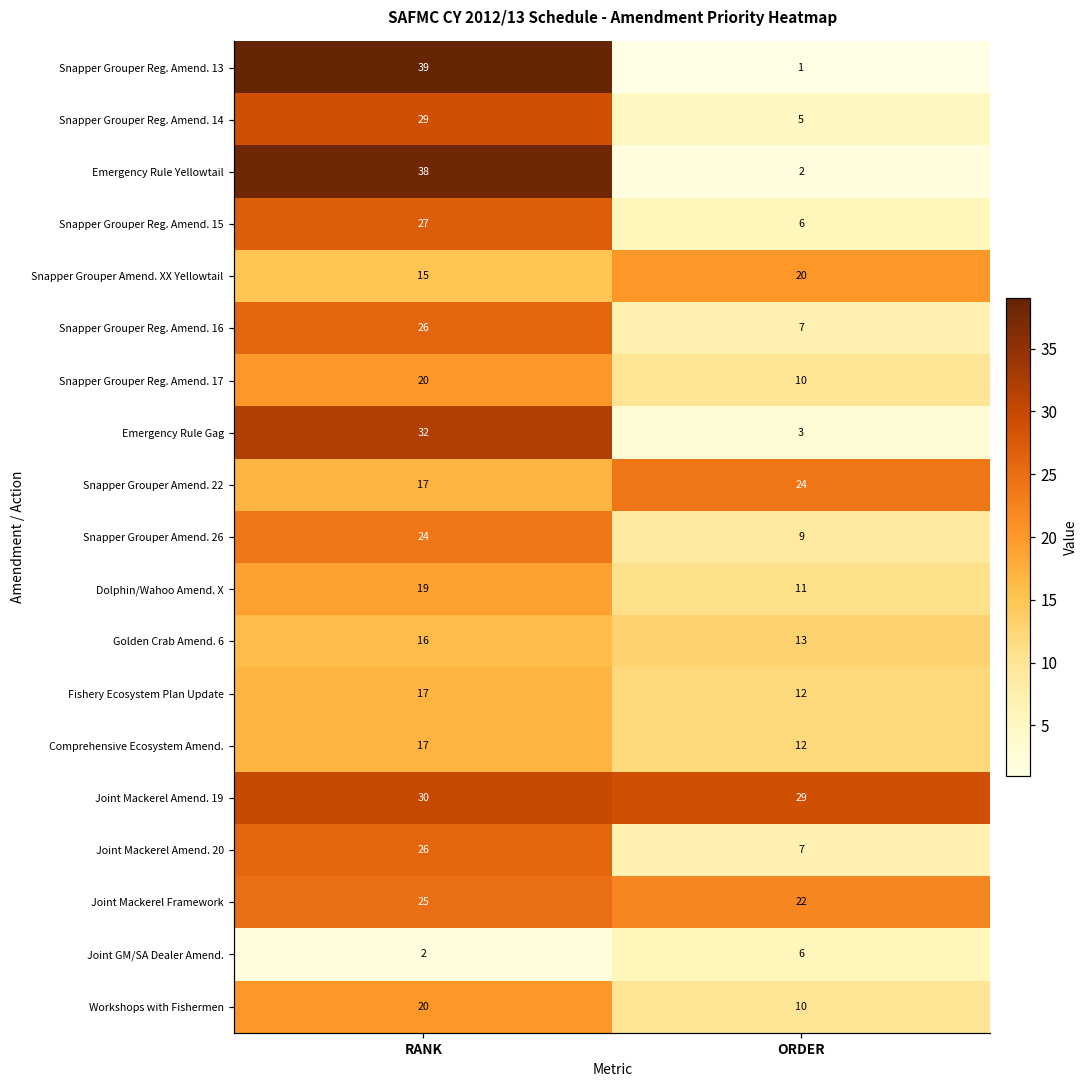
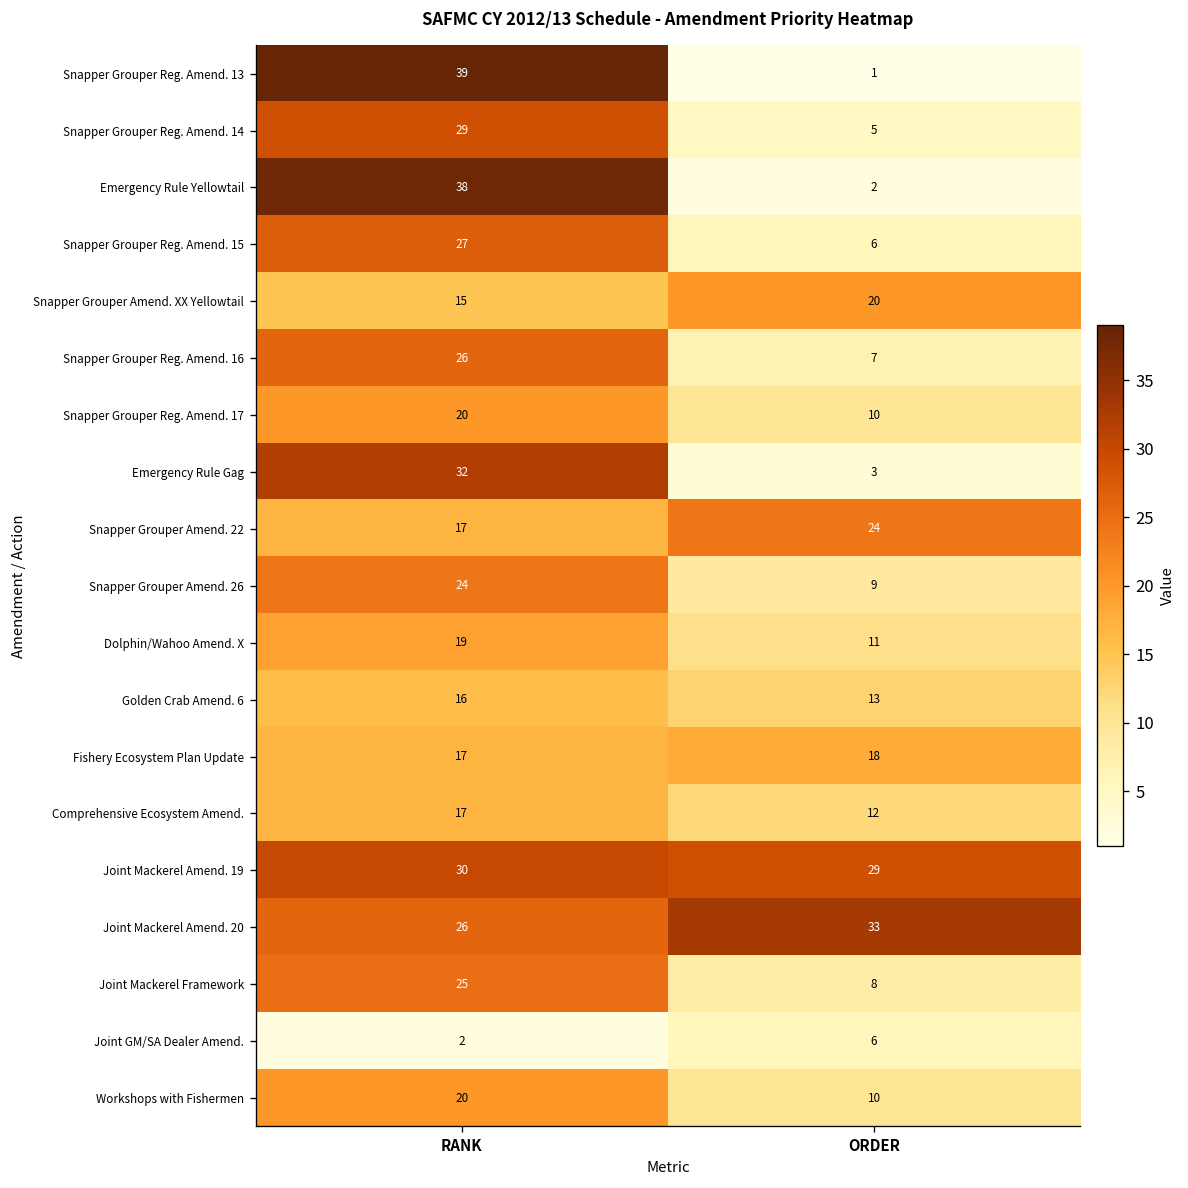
Fishery Ecosystem Plan Update, ORDER: 12 -> 18
Joint Mackerel Amend. 20, ORDER: 7 -> 33
Joint Mackerel Framework, ORDER: 22 -> 8
